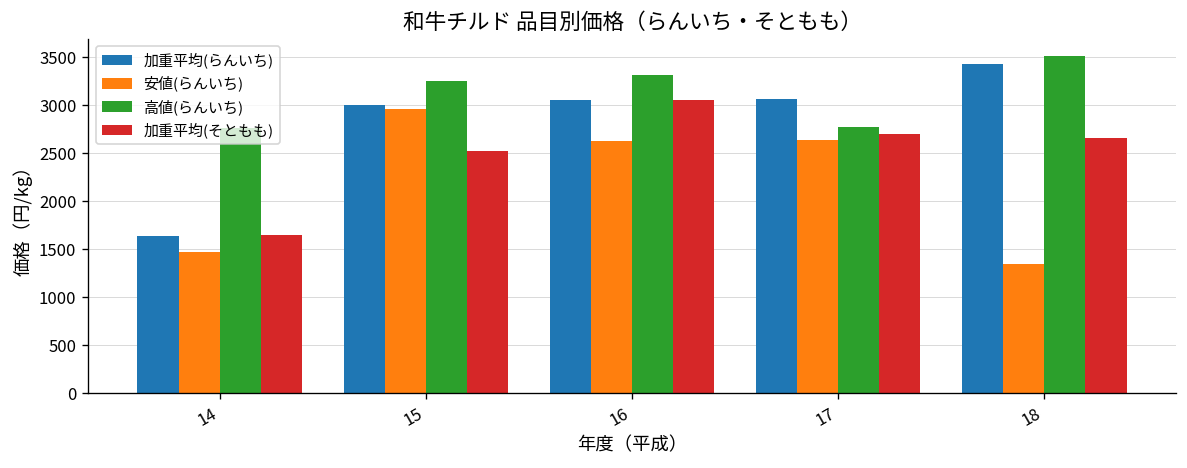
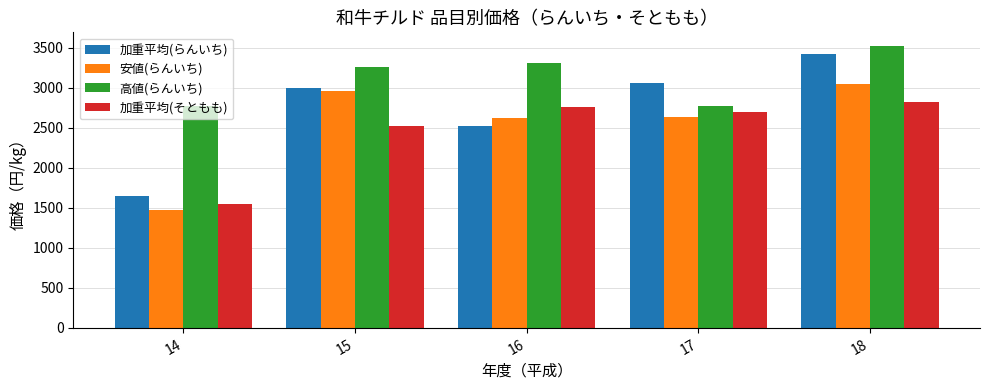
加重平均(そともも), 14: 1700 -> 1500
加重平均(らんいち), 16: 3100 -> 2500
加重平均(そともも), 16: 3100 -> 2800
安値(らんいち), 18: 1400 -> 3000
加重平均(そともも), 18: 2700 -> 2800
